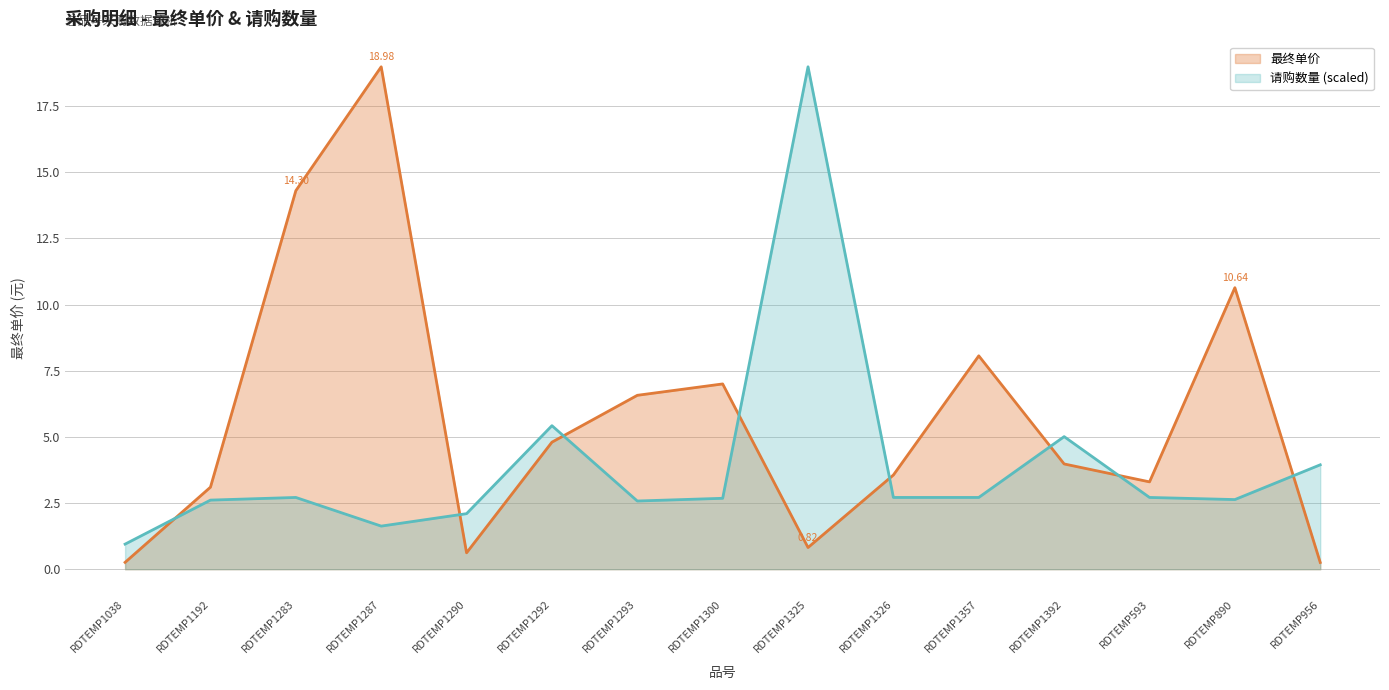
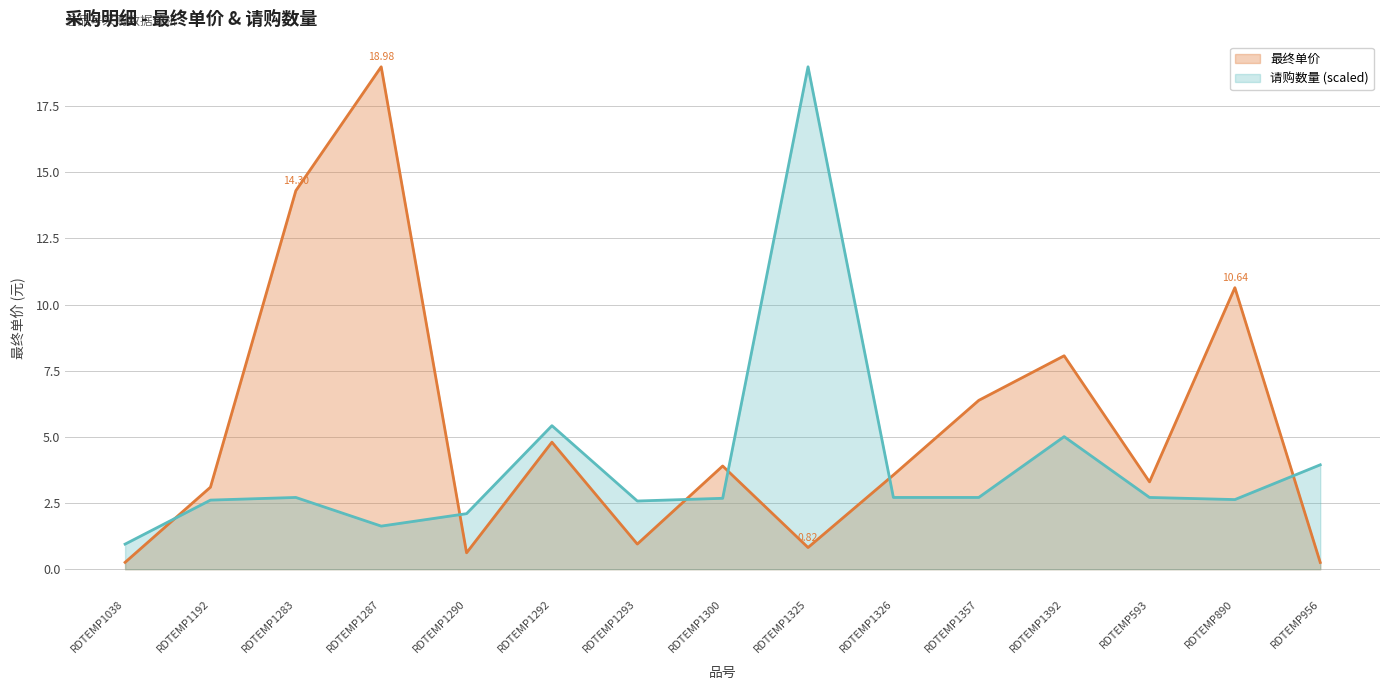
最终单价, RDTEMP1293: 6.6 -> 1.0
最终单价, RDTEMP1300: 7.0 -> 3.9
最终单价, RDTEMP1357: 8.1 -> 6.4
最终单价, RDTEMP1392: 4.0 -> 8.1
